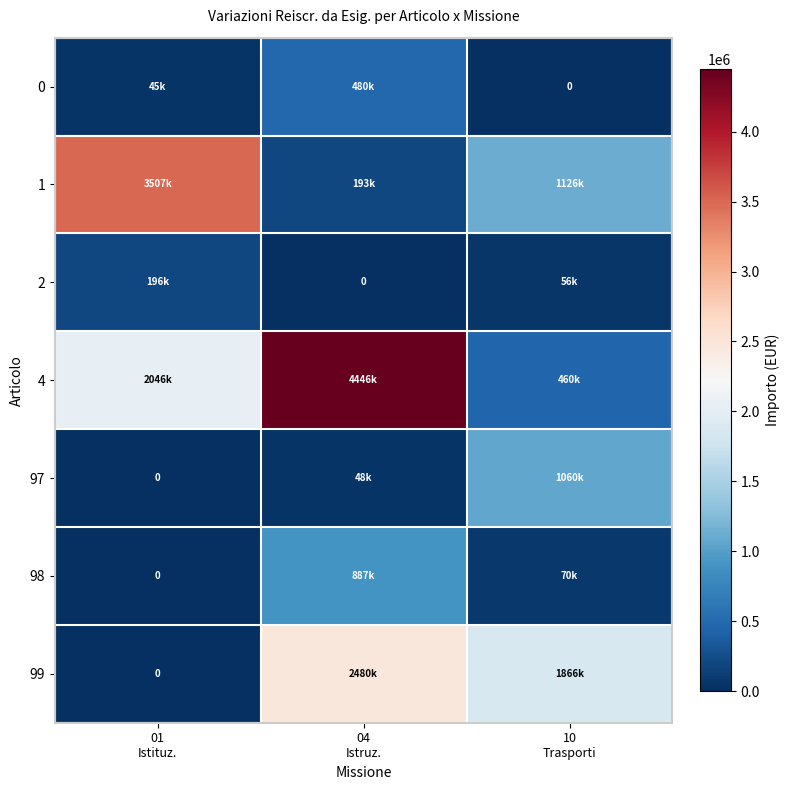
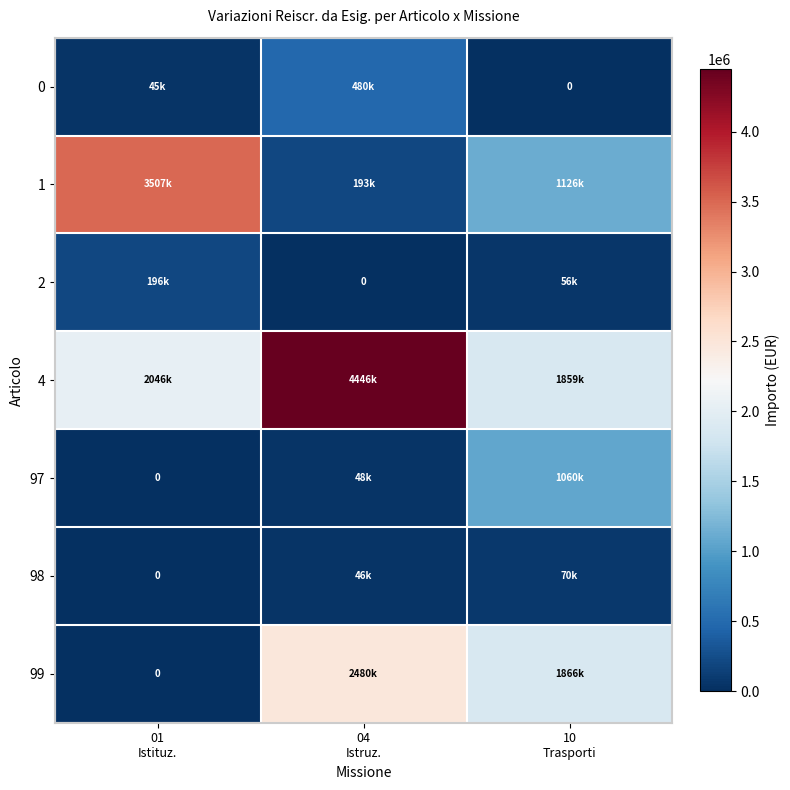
4, 10 Trasporti: 460k -> 1859k
98, 04 Istruz.: 887k -> 46k
